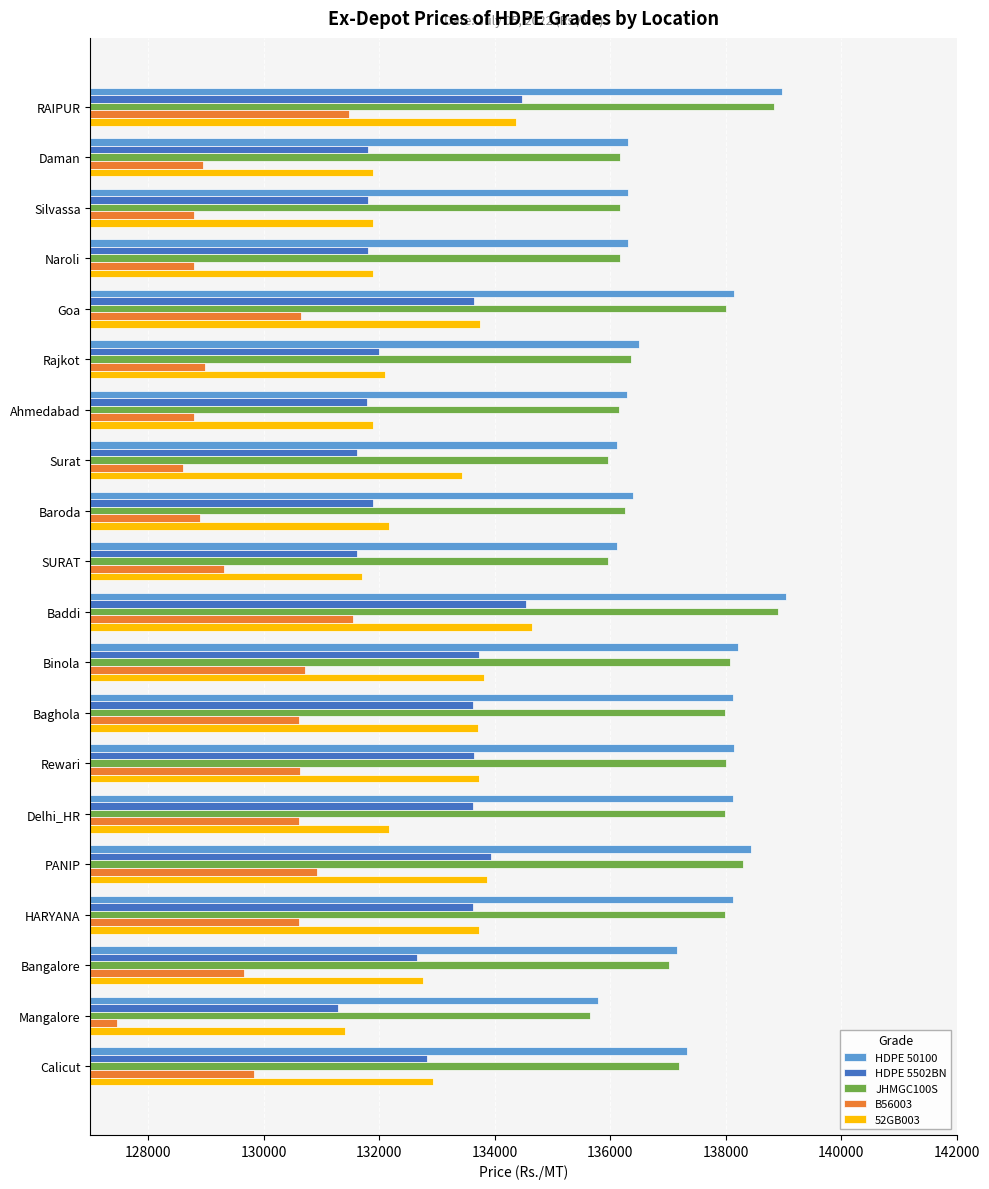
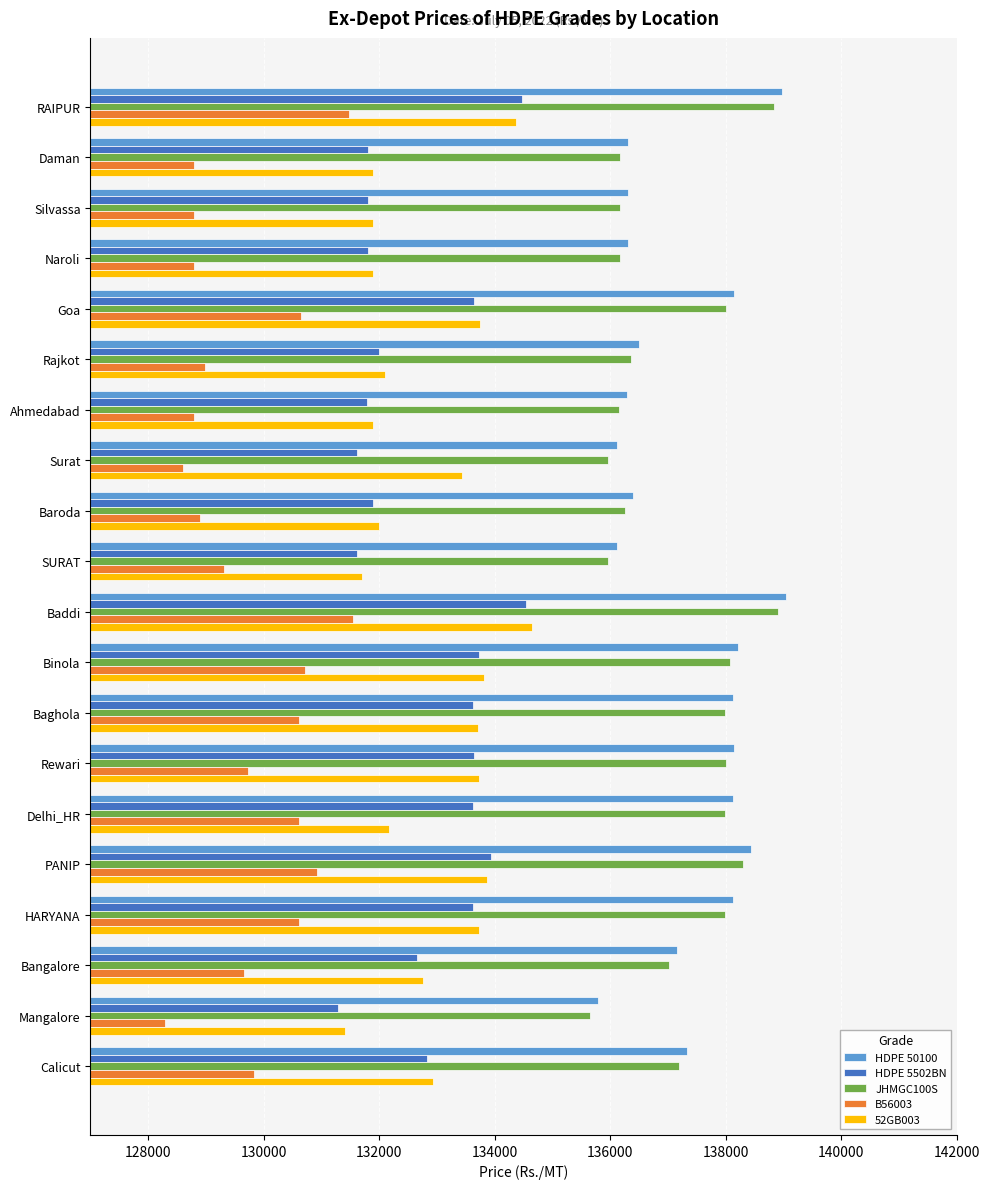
B56003, Daman: 128900 -> 128800
52GB003, Baroda: 132200 -> 132000
B56003, Rewari: 130600 -> 129700
B56003, Mangalore: 127500 -> 128300
